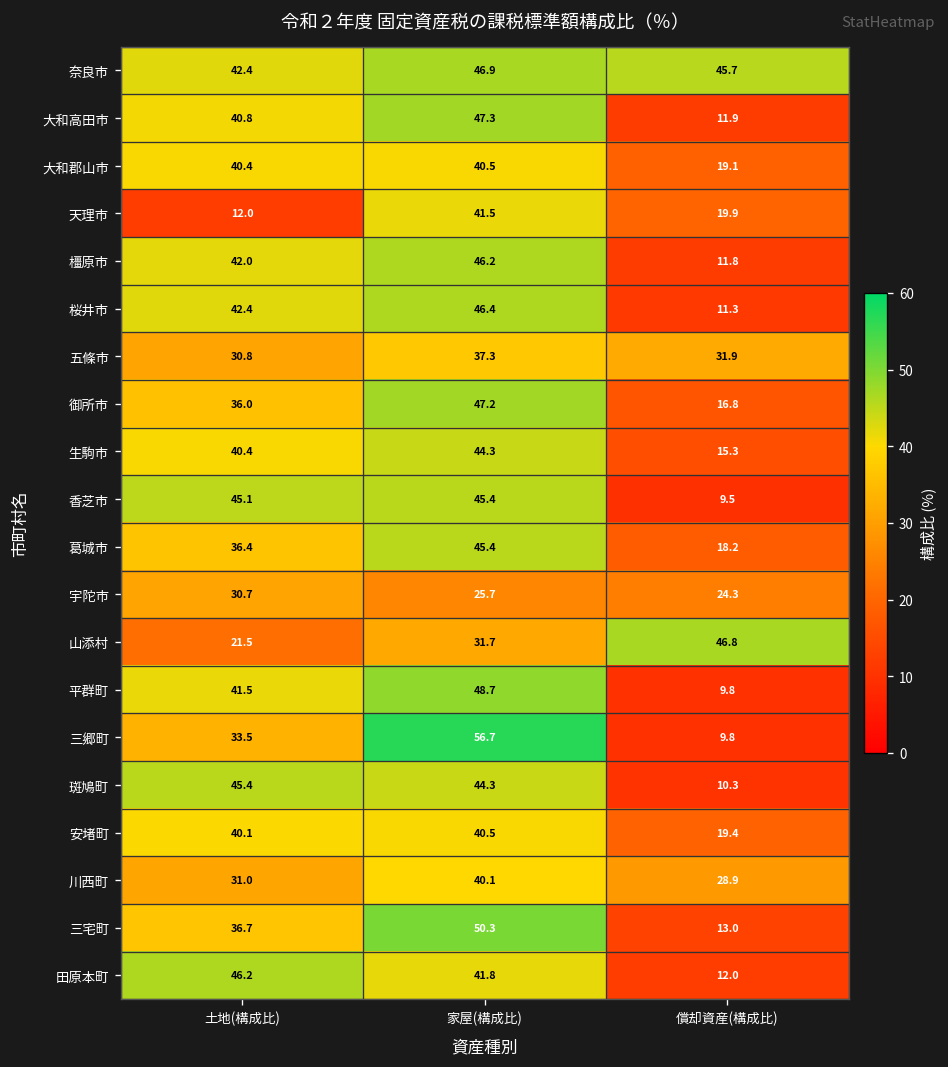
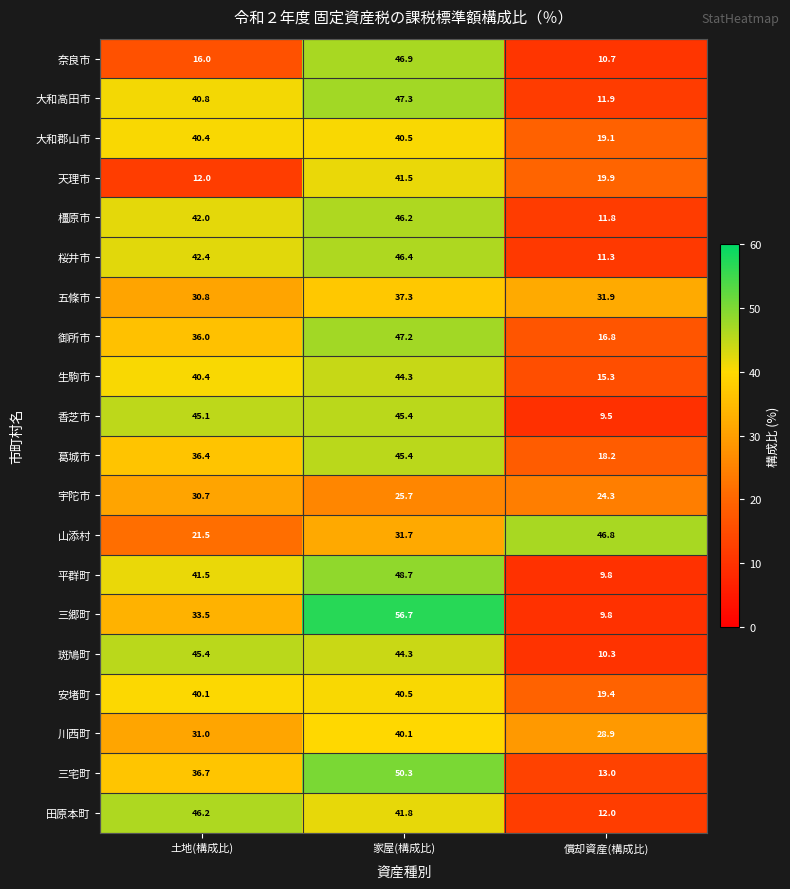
奈良市, 土地(構成比): 42.4 -> 16.0
奈良市, 償却資産(構成比): 45.7 -> 10.7
